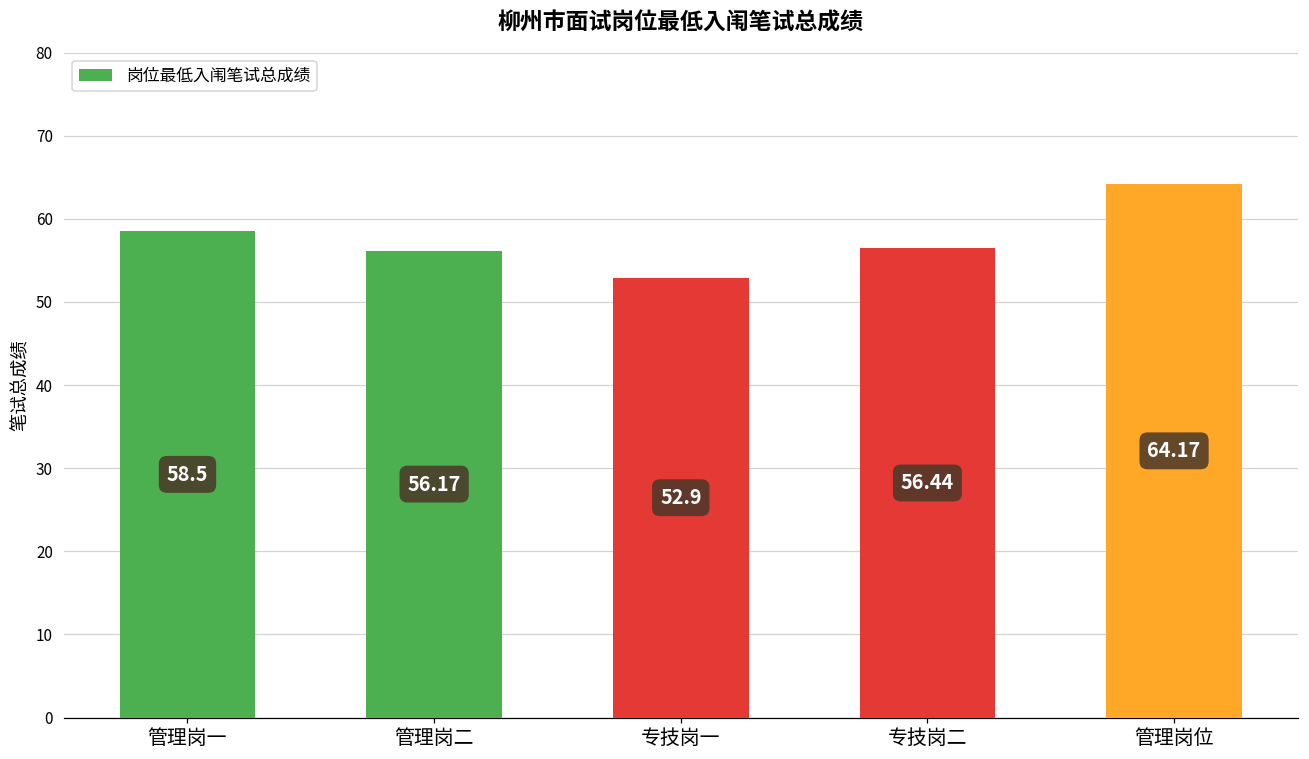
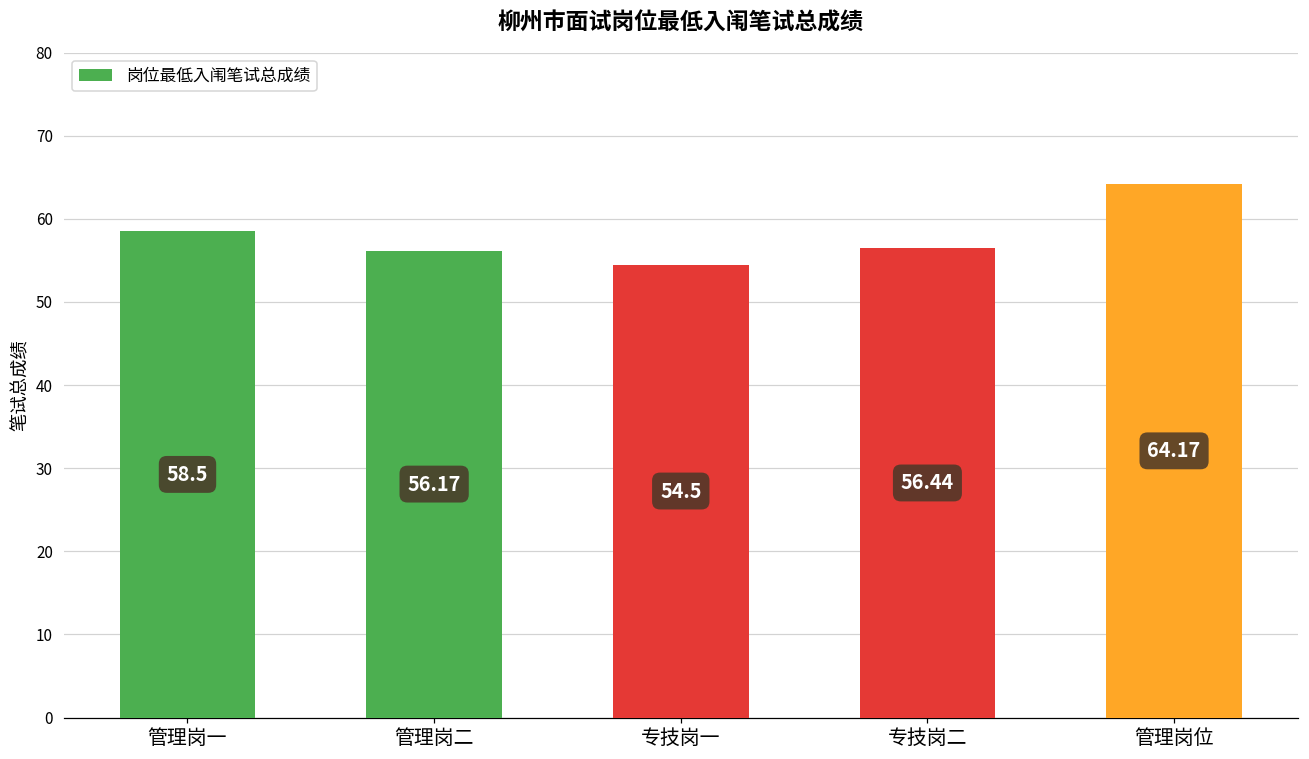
专技岗一: 52.9 -> 54.5
